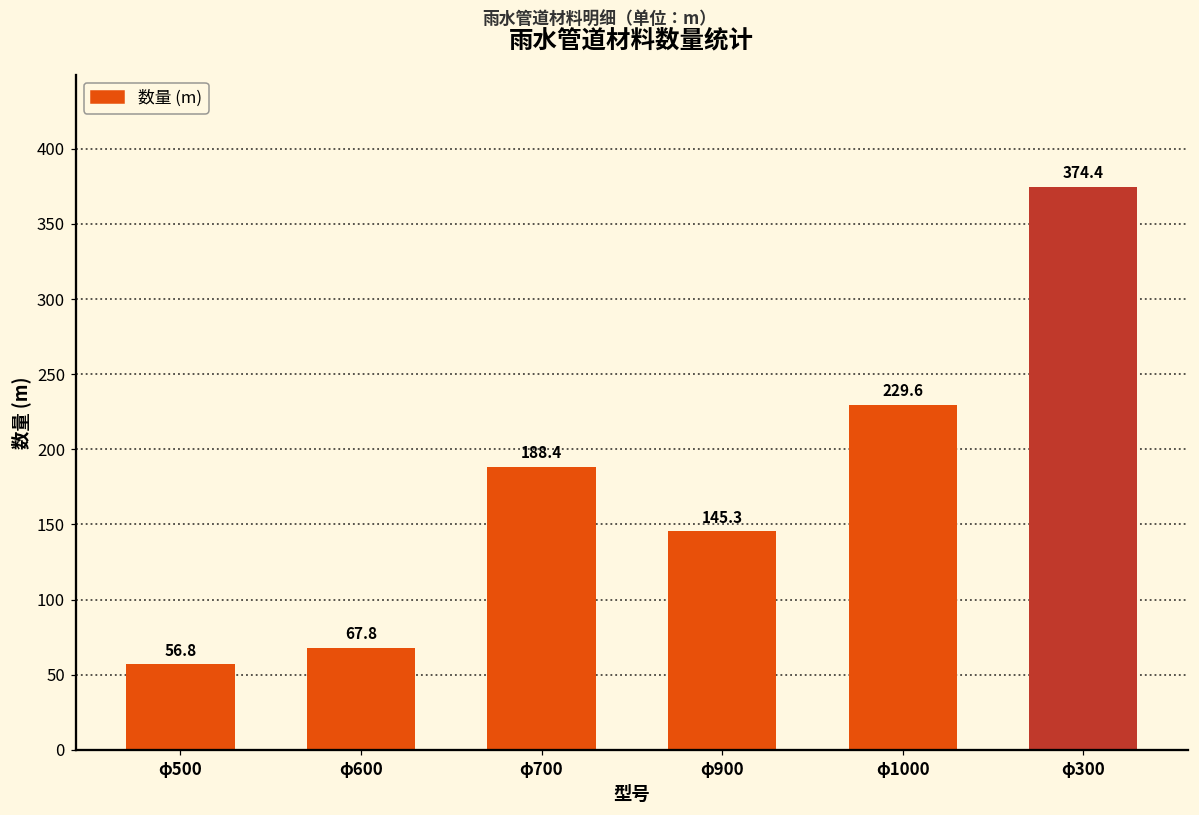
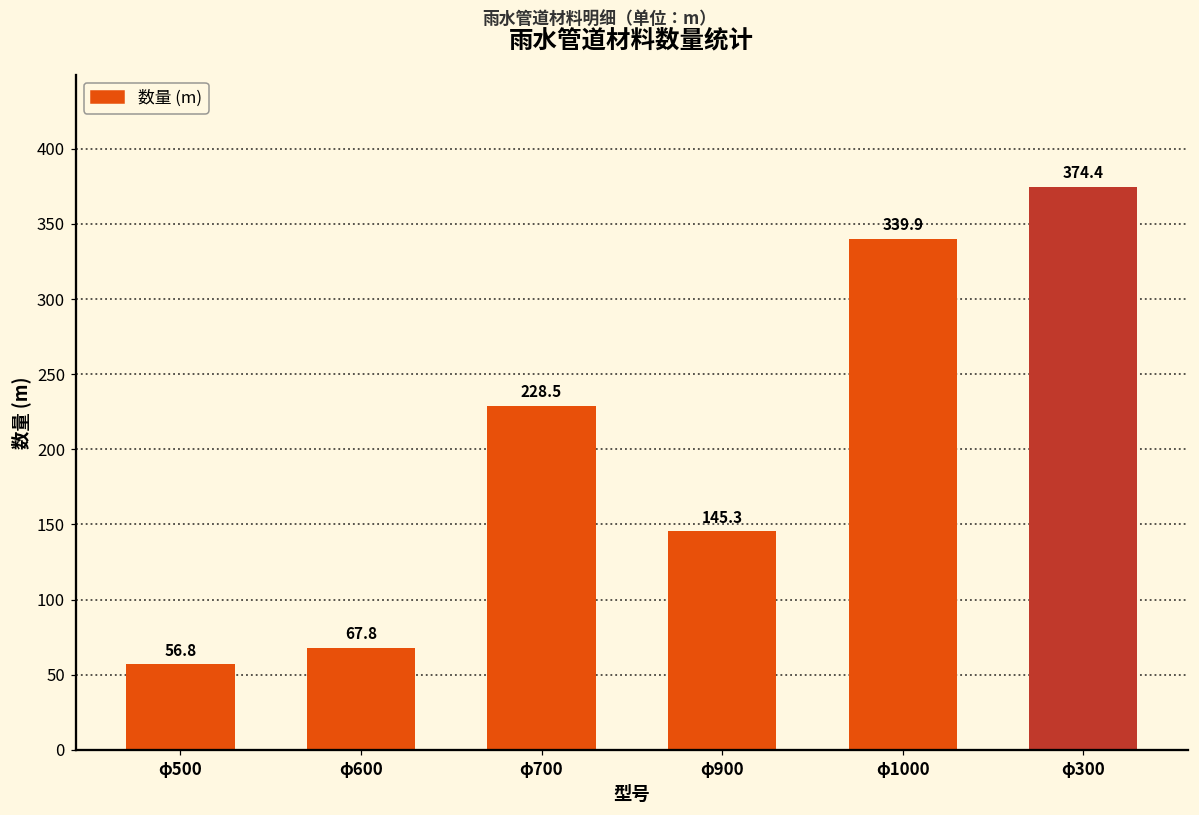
φ700: 188.4 -> 228.5
φ1000: 229.6 -> 339.9
